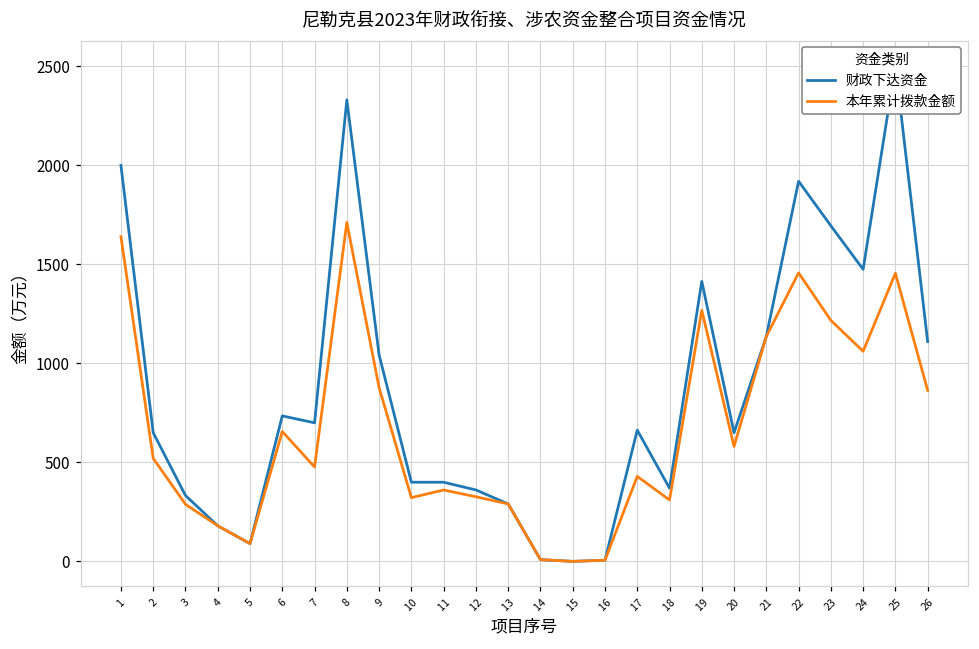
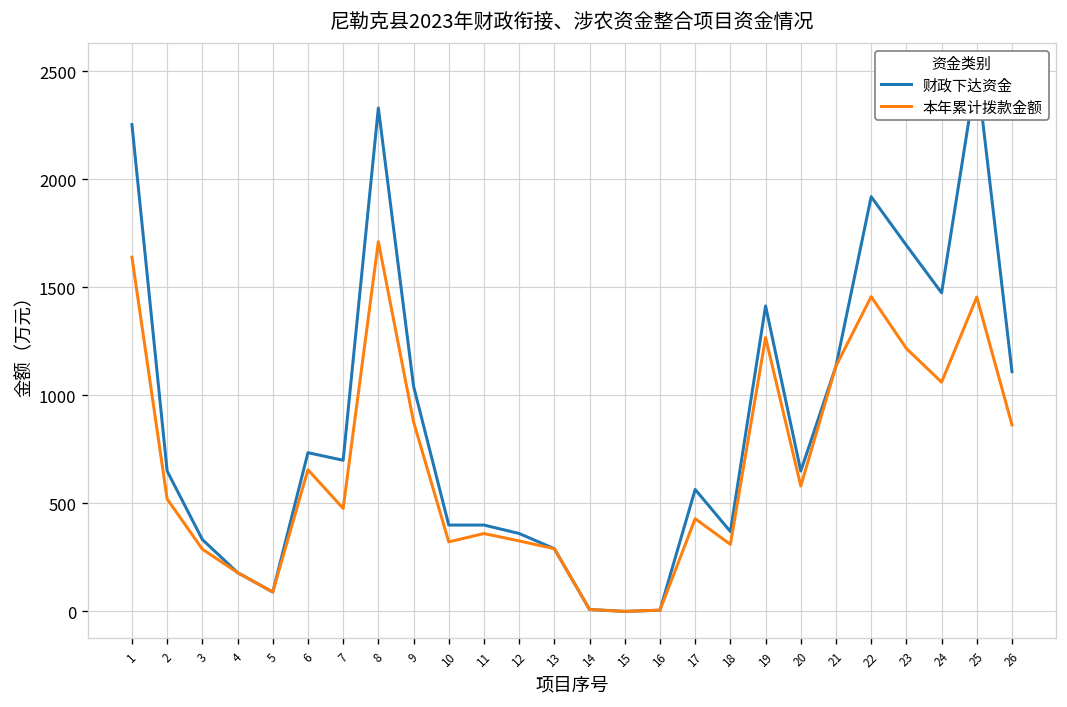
财政下达资金, 1: 2000 -> 2250
财政下达资金, 17: 660 -> 570
